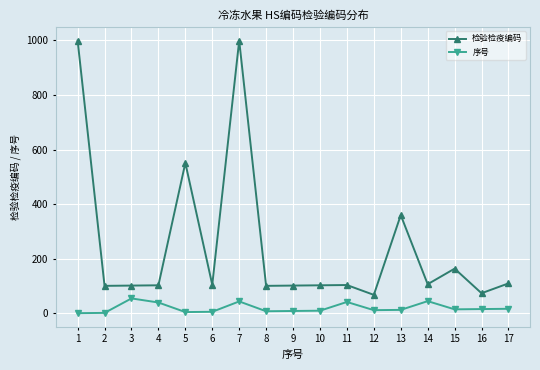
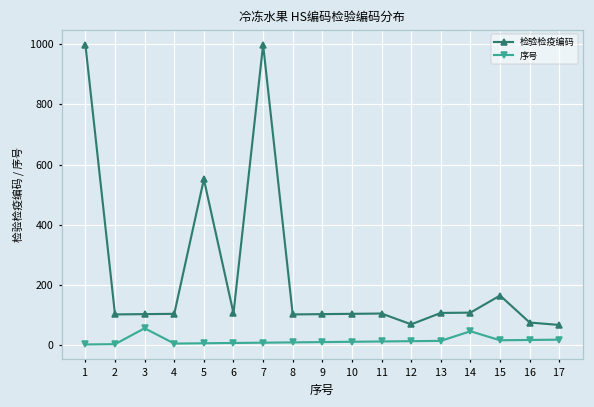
序号, 4: 40 -> 0
序号, 7: 40 -> 10
序号, 11: 40 -> 10
检验检疫编码, 13: 360 -> 110
检验检疫编码, 17: 110 -> 70
